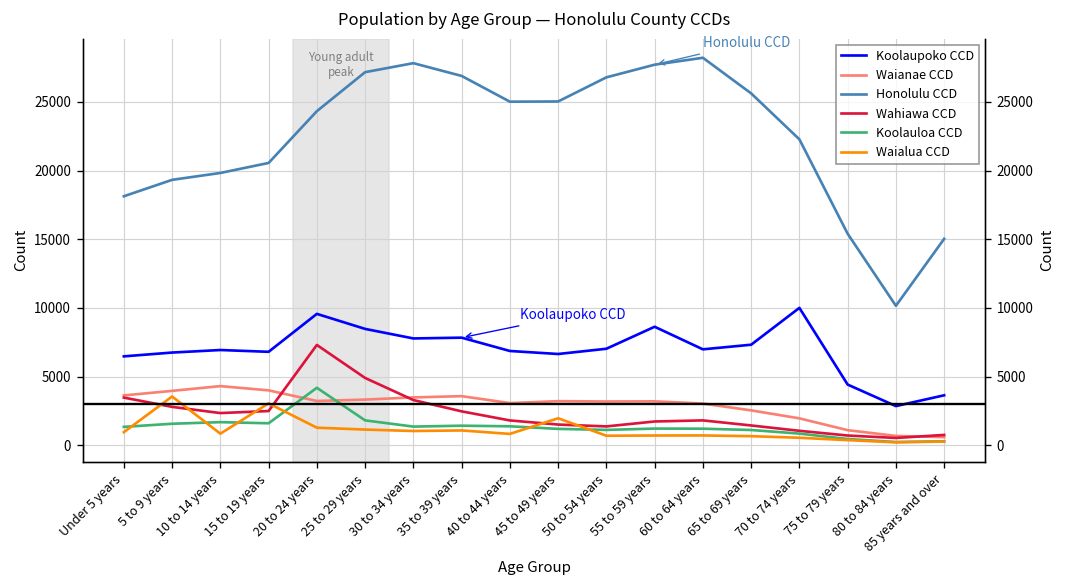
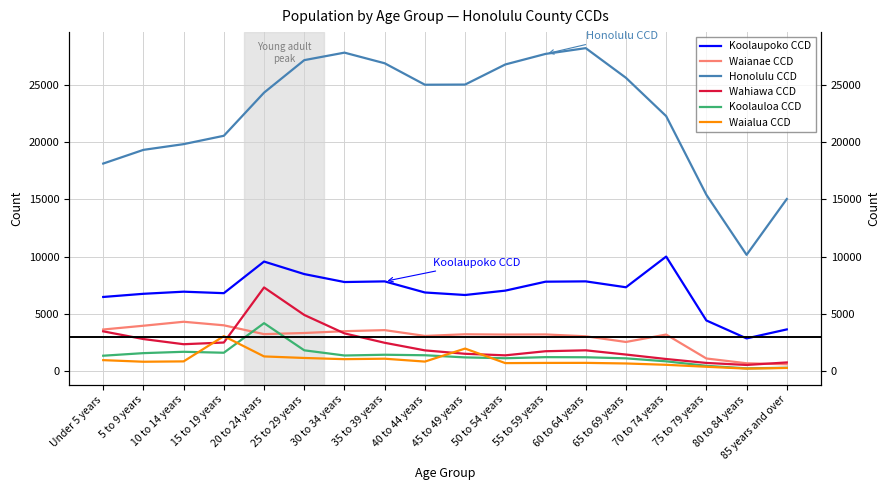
Waialua CCD, 5 to 9 years: 3500 -> 800
Koolaupoko CCD, 55 to 59 years: 8600 -> 7800
Koolaupoko CCD, 60 to 64 years: 7000 -> 7800
Waianae CCD, 70 to 74 years: 2000 -> 3200
